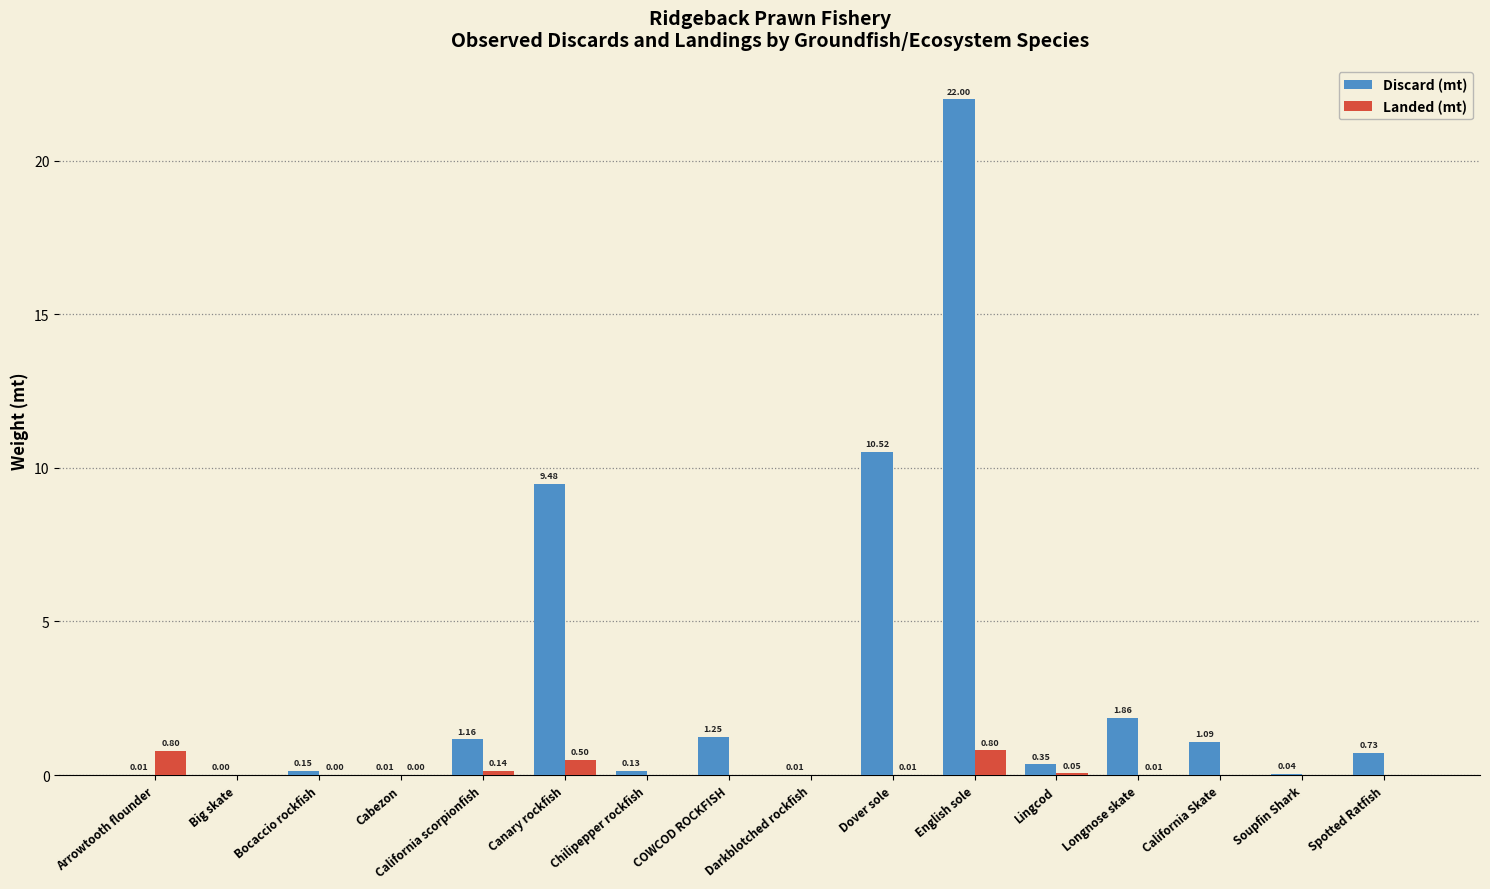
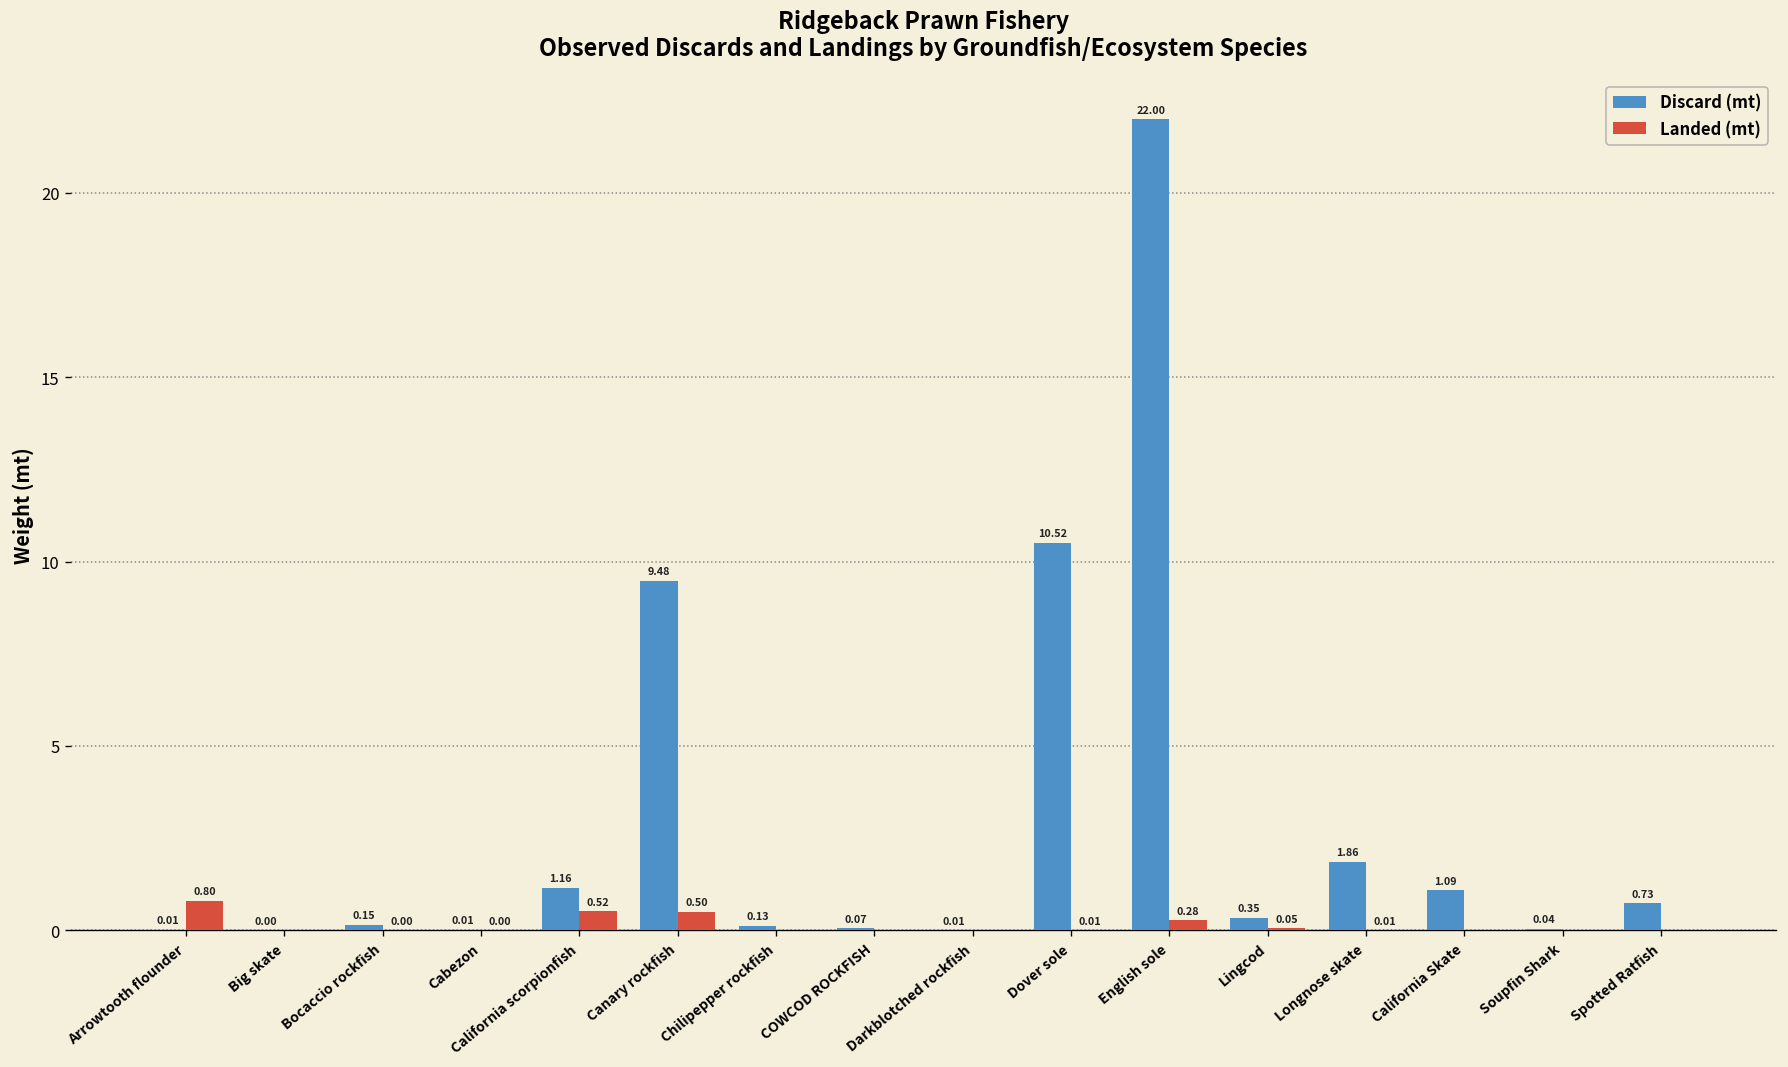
Landed (mt), California scorpionfish: 0.14 -> 0.52
Discard (mt), COWCOD ROCKFISH: 1.25 -> 0.07
Landed (mt), English sole: 0.80 -> 0.28
